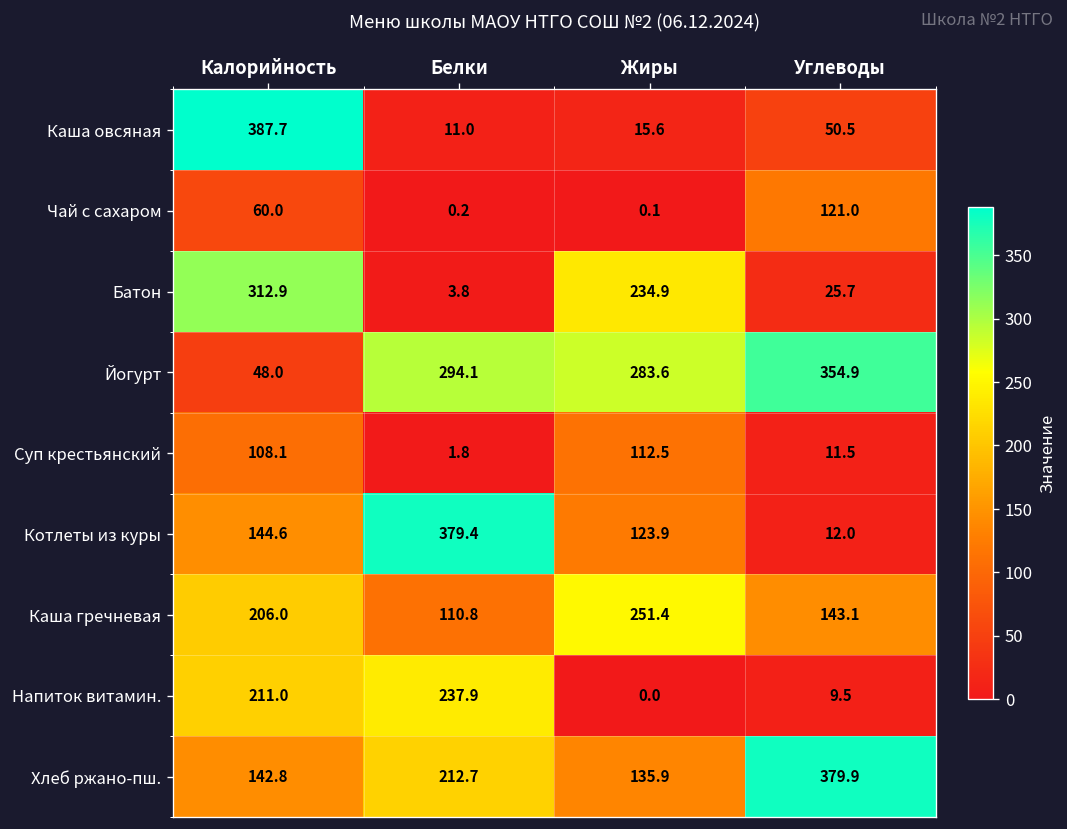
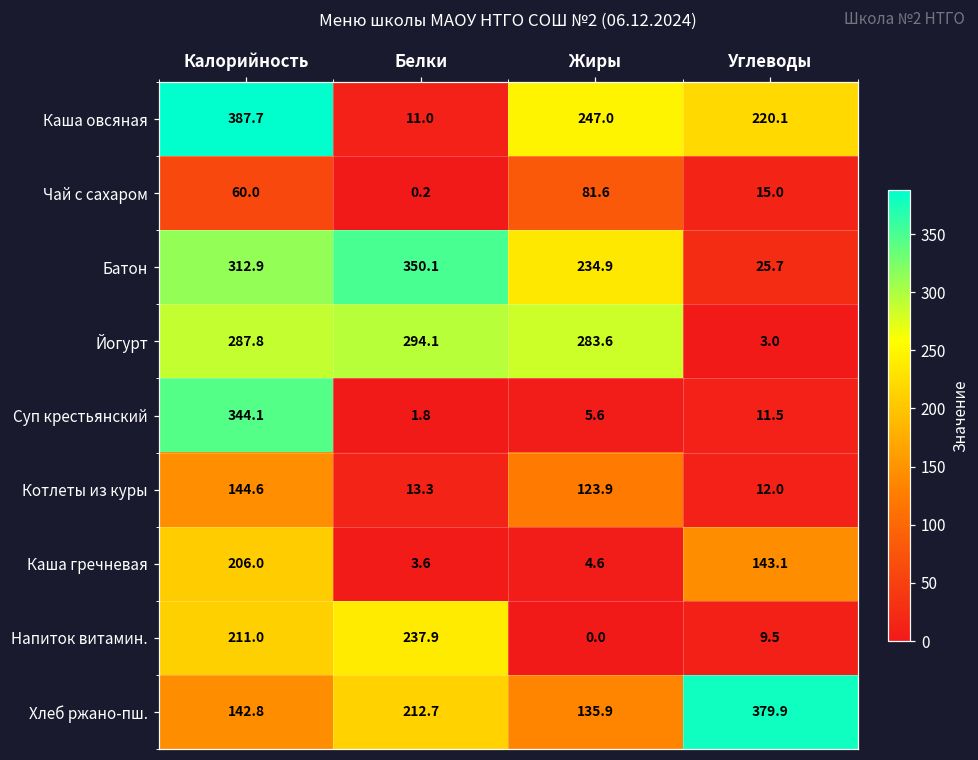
Каша овсяная, Жиры: 15.6 -> 247.0
Каша овсяная, Углеводы: 50.5 -> 220.1
Чай с сахаром, Жиры: 0.1 -> 81.6
Чай с сахаром, Углеводы: 121.0 -> 15.0
Батон, Белки: 3.8 -> 350.1
Йогурт, Калорийность: 48.0 -> 287.8
Йогурт, Углеводы: 354.9 -> 3.0
Суп крестьянский, Калорийность: 108.1 -> 344.1
Суп крестьянский, Жиры: 112.5 -> 5.6
Котлеты из куры, Белки: 379.4 -> 13.3
Каша гречневая, Белки: 110.8 -> 3.6
Каша гречневая, Жиры: 251.4 -> 4.6
